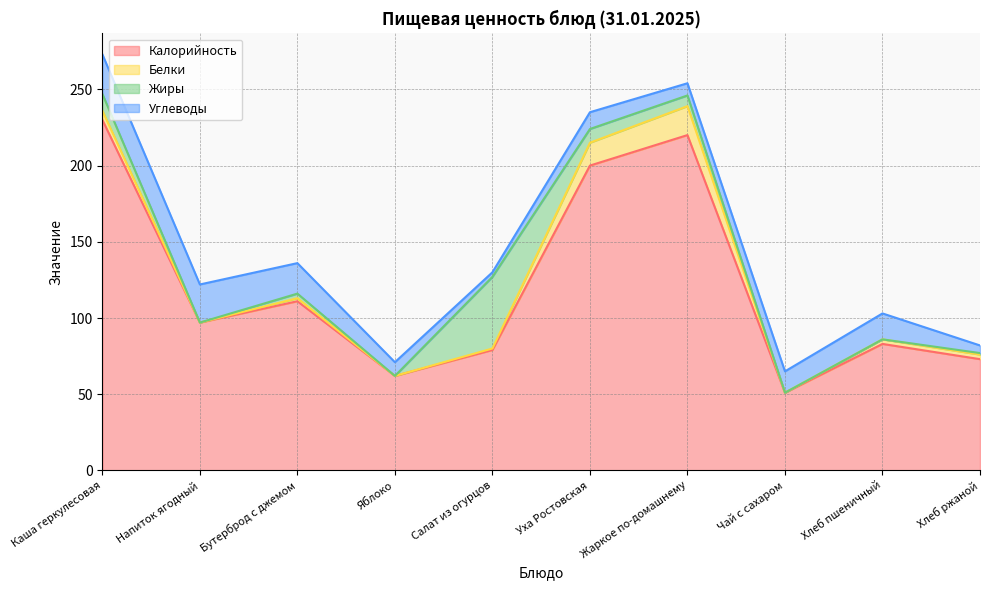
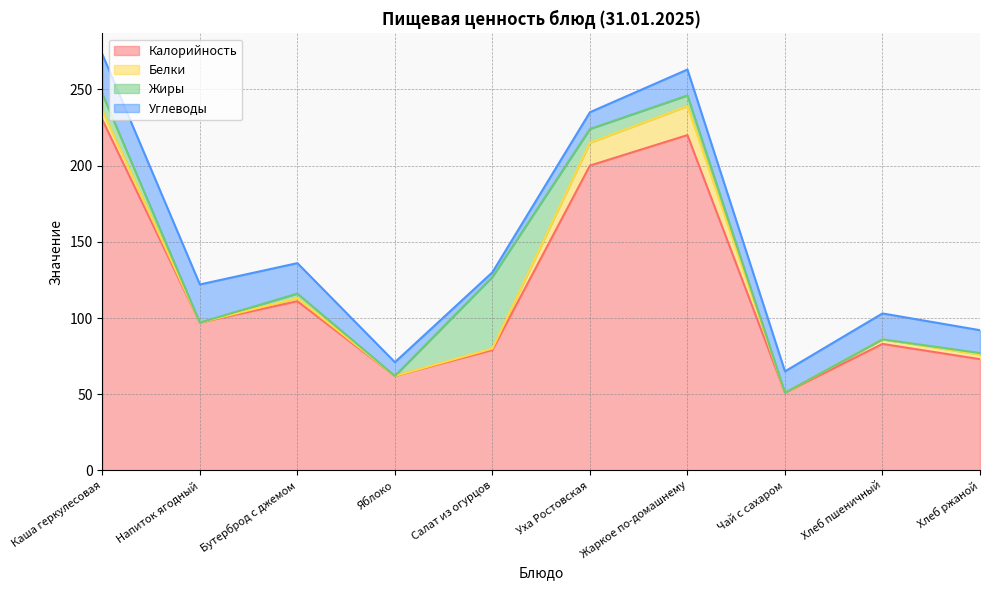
Углеводы, Жаркое по-домашнему: 8 -> 17
Углеводы, Хлеб ржаной: 5 -> 15
